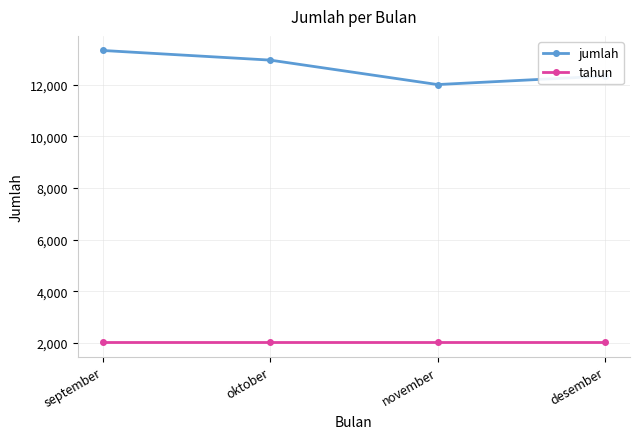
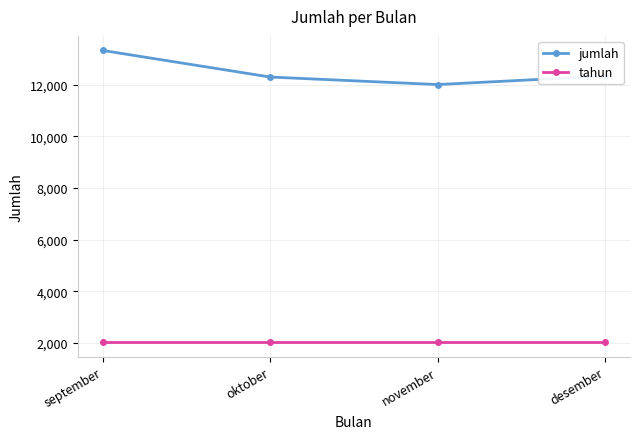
jumlah, oktober: 13,000 -> 12,300
